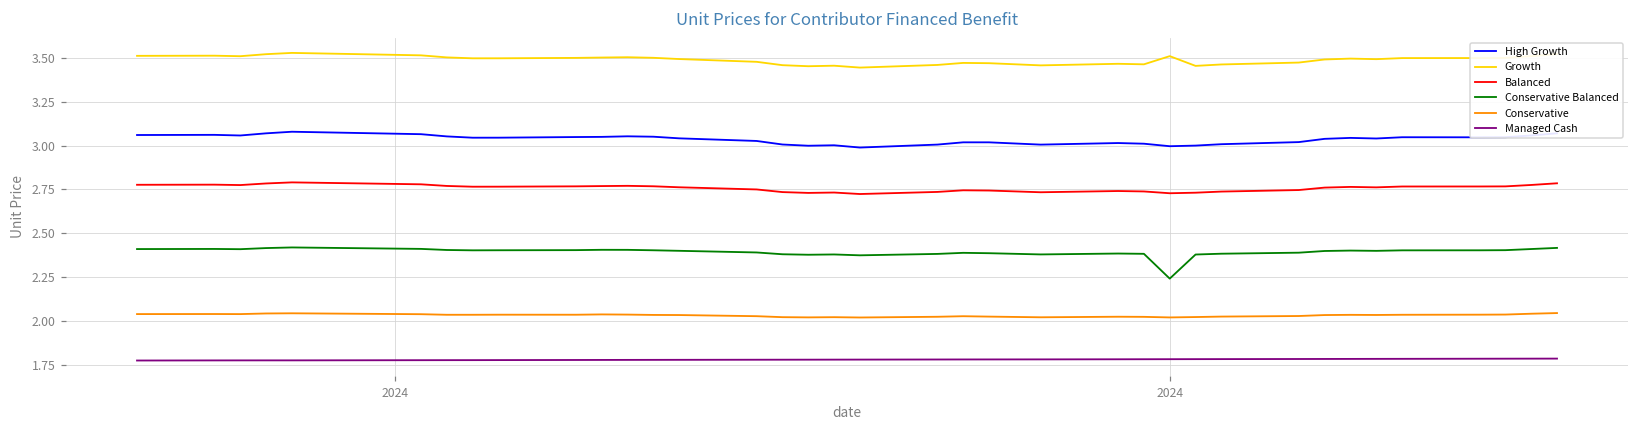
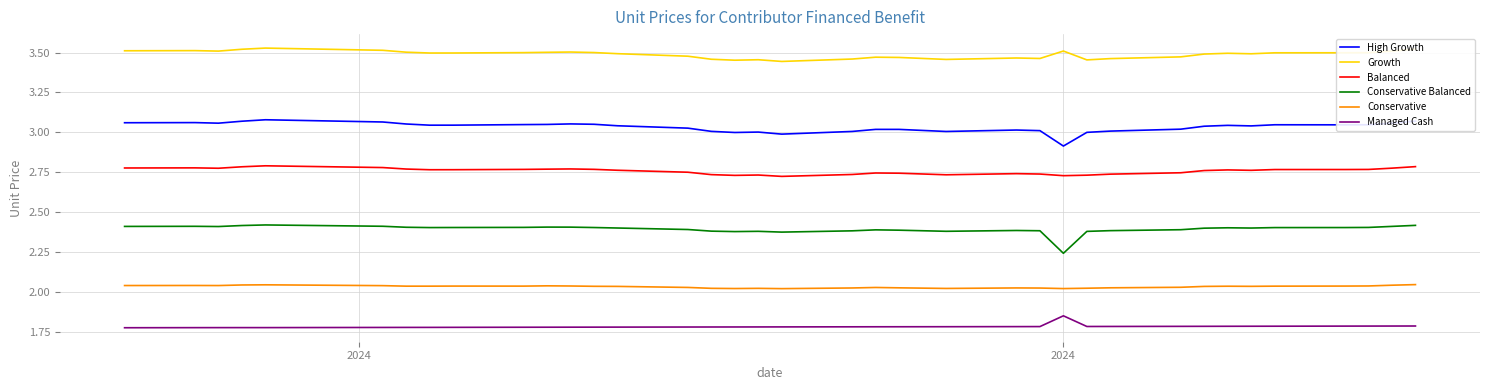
High Growth, 2024: 3.00 -> 2.91
Managed Cash, 2024: 1.78 -> 1.85
